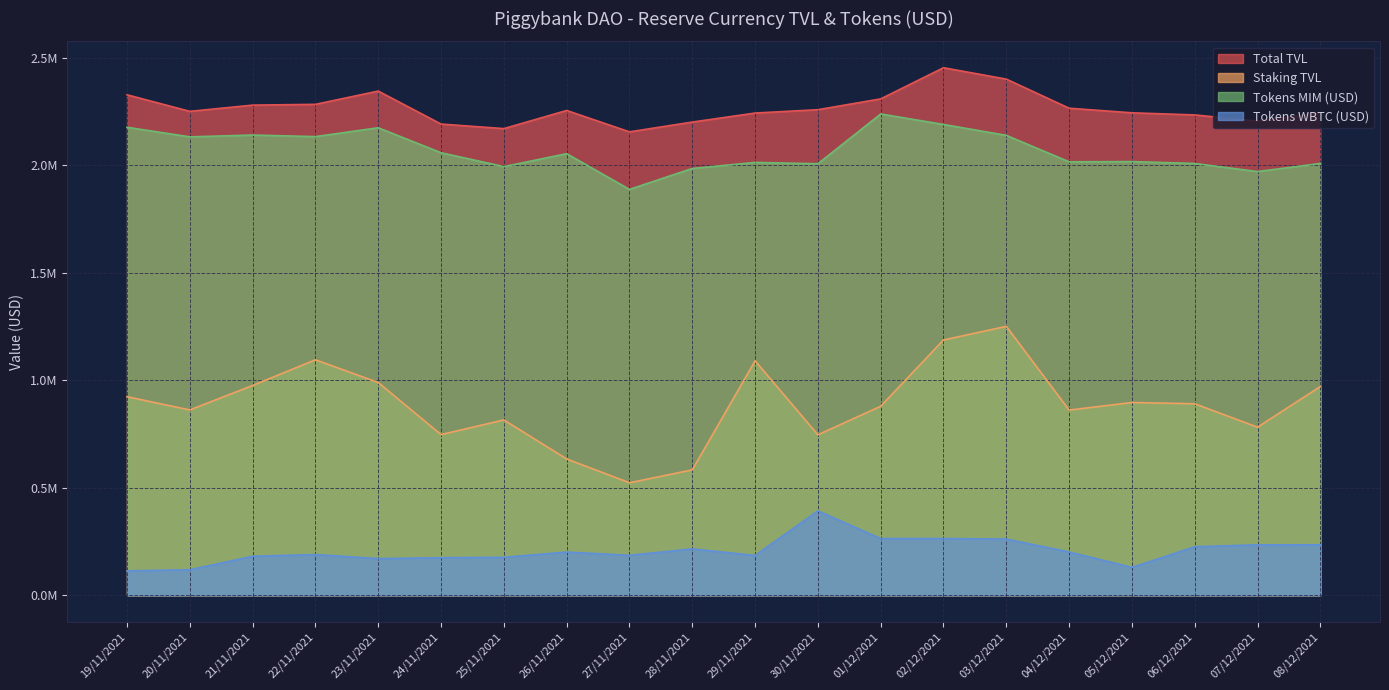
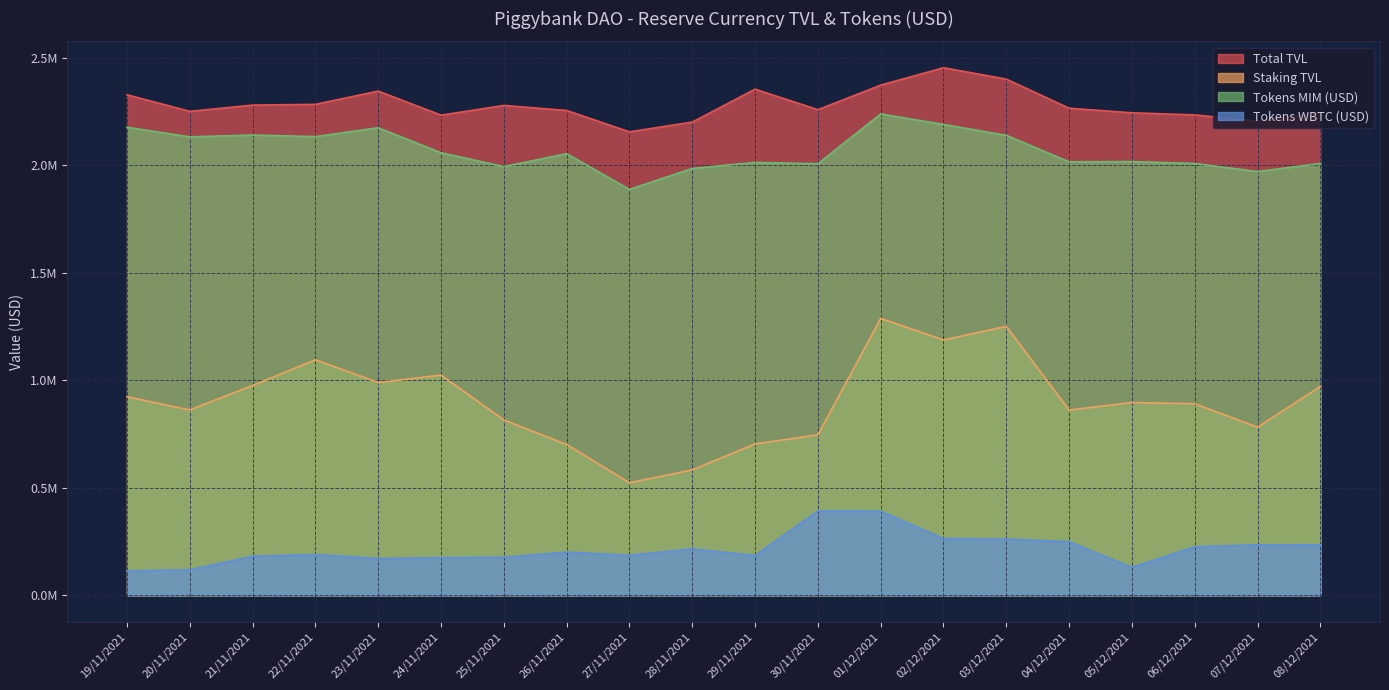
Total TVL, 24/11/2021: 2190000 -> 2230000
Staking TVL, 24/11/2021: 750000 -> 1020000
Total TVL, 25/11/2021: 2170000 -> 2280000
Staking TVL, 26/11/2021: 630000 -> 700000
Total TVL, 29/11/2021: 2240000 -> 2360000
Staking TVL, 29/11/2021: 1090000 -> 700000
Total TVL, 01/12/2021: 2310000 -> 2370000
Staking TVL, 01/12/2021: 880000 -> 1290000
Tokens WBTC (USD), 01/12/2021: 260000 -> 390000
Tokens WBTC (USD), 04/12/2021: 200000 -> 250000
